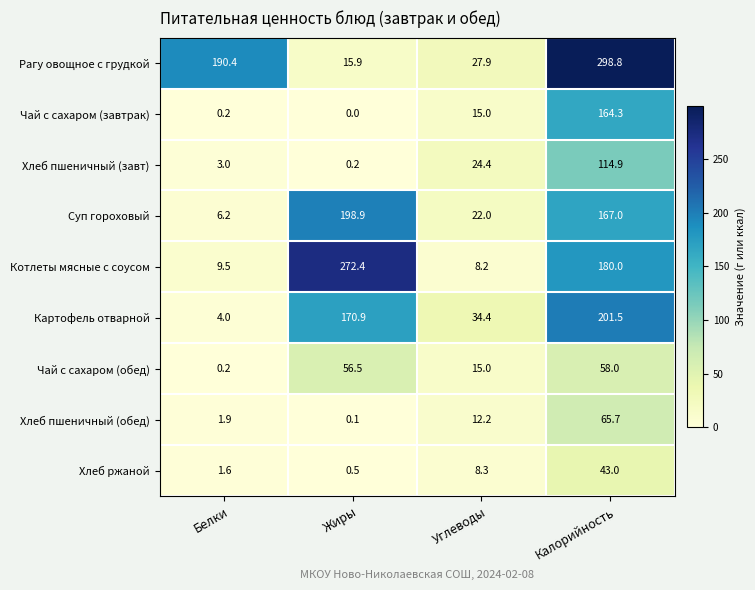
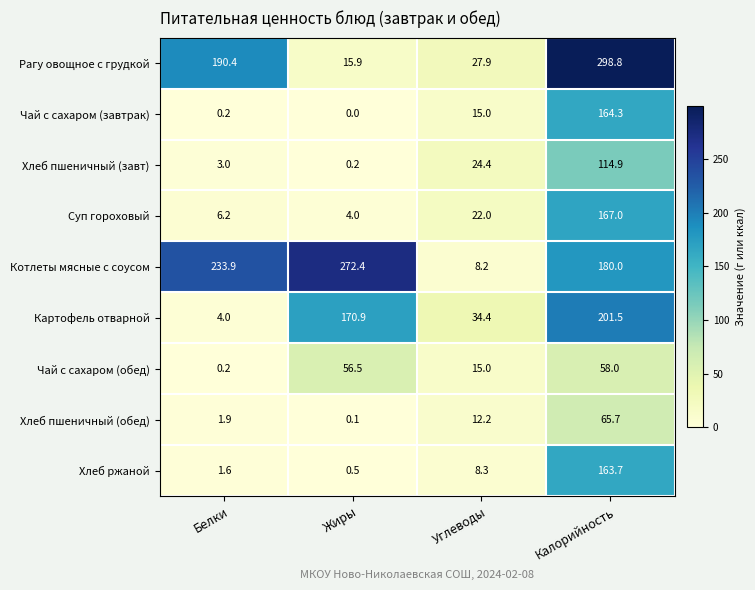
Суп гороховый, Жиры: 198.9 -> 4.0
Котлеты мясные с соусом, Белки: 9.5 -> 233.9
Хлеб ржаной, Калорийность: 43.0 -> 163.7
